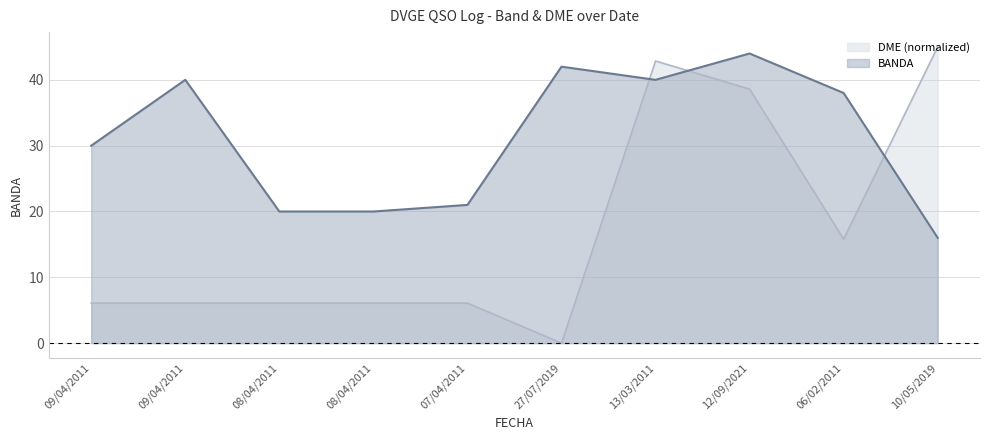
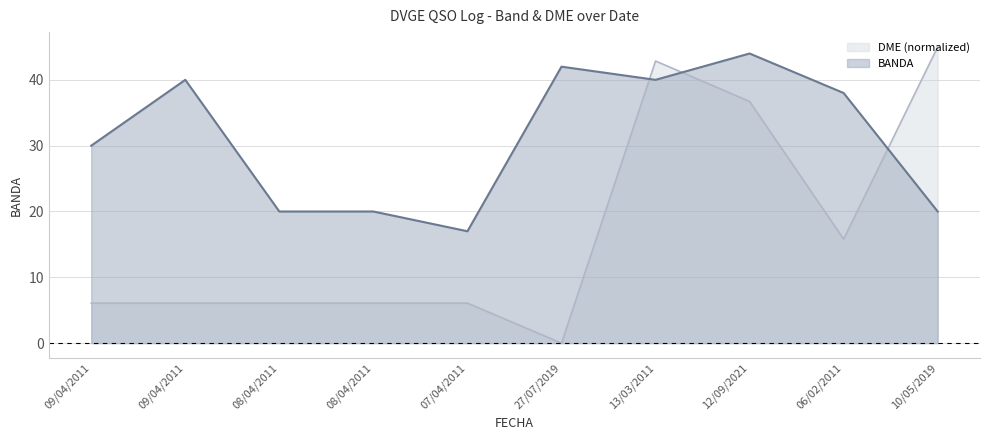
BANDA, 07/04/2011: 21 -> 17
DME (normalized), 12/09/2021: 39 -> 37
BANDA, 10/05/2019: 16 -> 20
